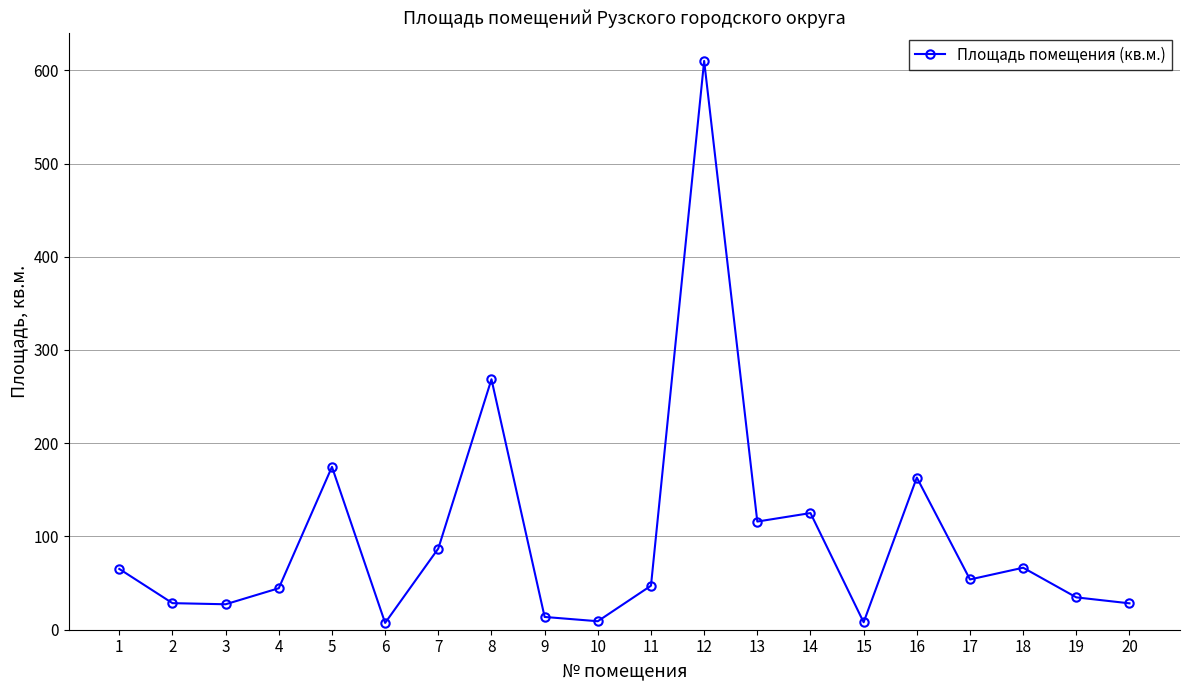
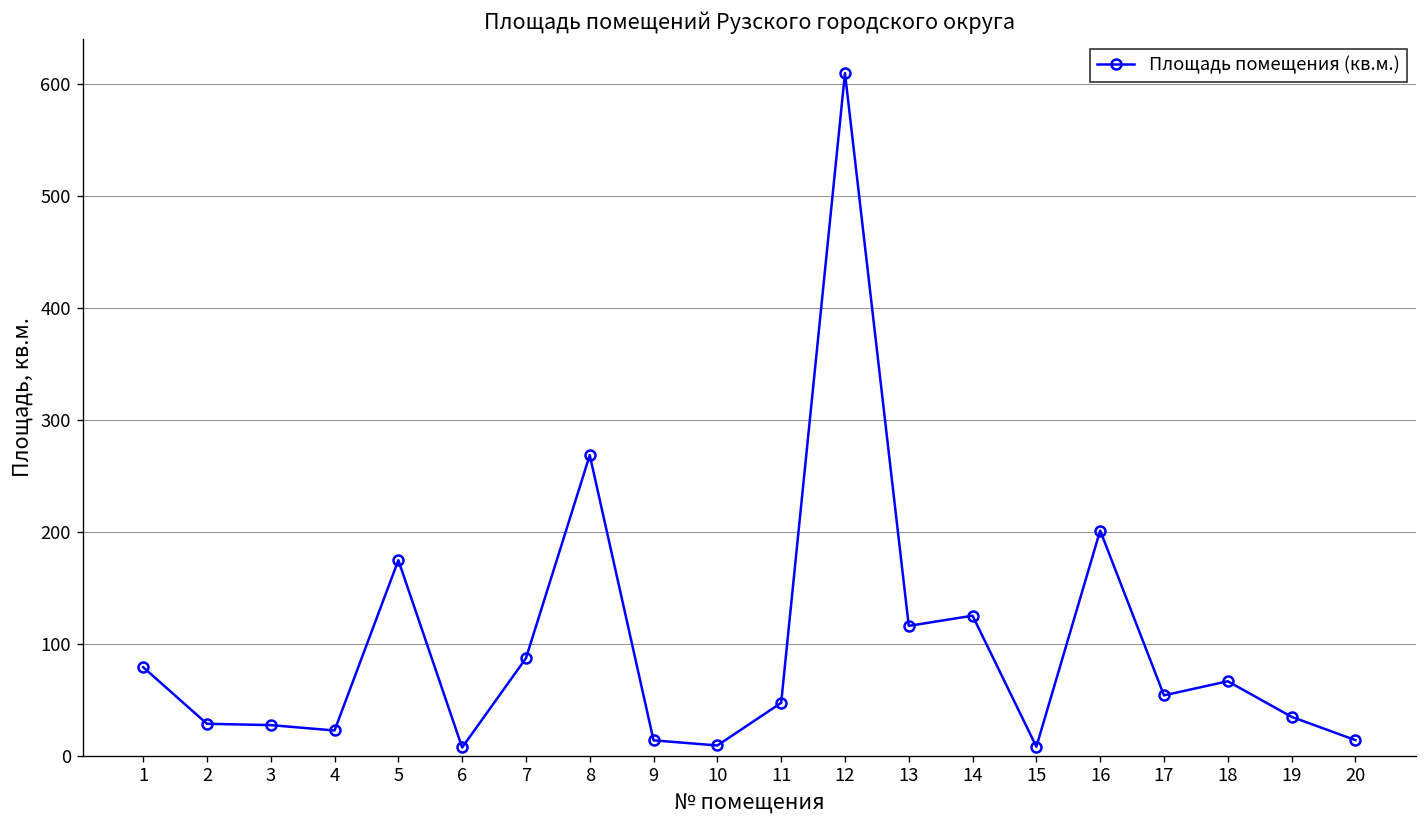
1: 70 -> 80
4: 40 -> 20
16: 160 -> 200
20: 30 -> 10
